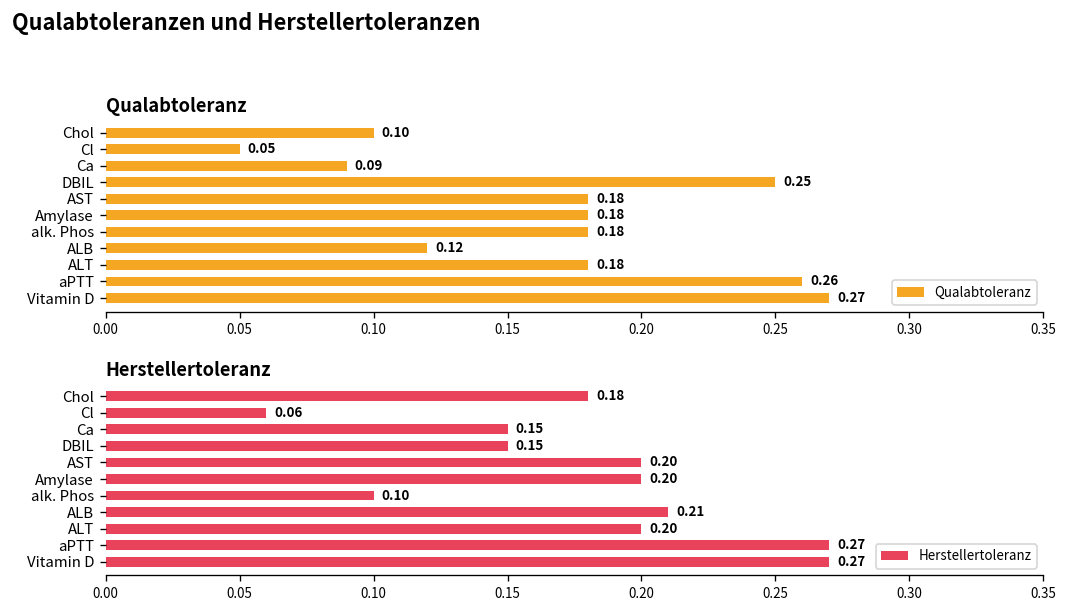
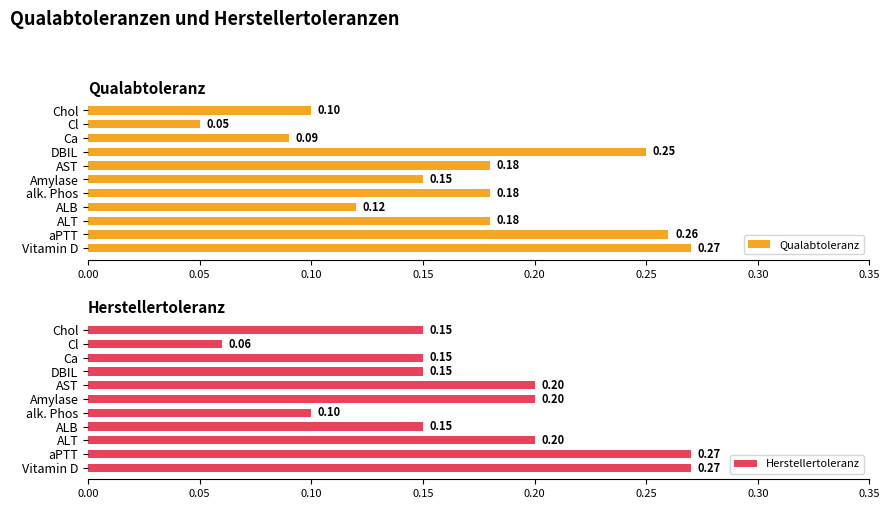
Qualabtoleranz, Amylase: 0.18 -> 0.15
Herstellertoleranz, Chol: 0.18 -> 0.15
Herstellertoleranz, ALB: 0.21 -> 0.15
